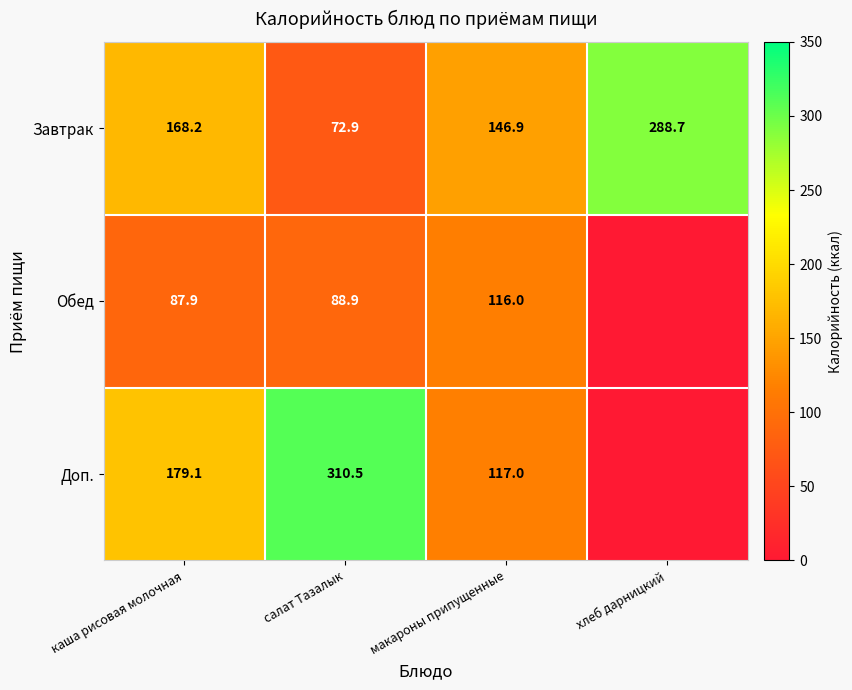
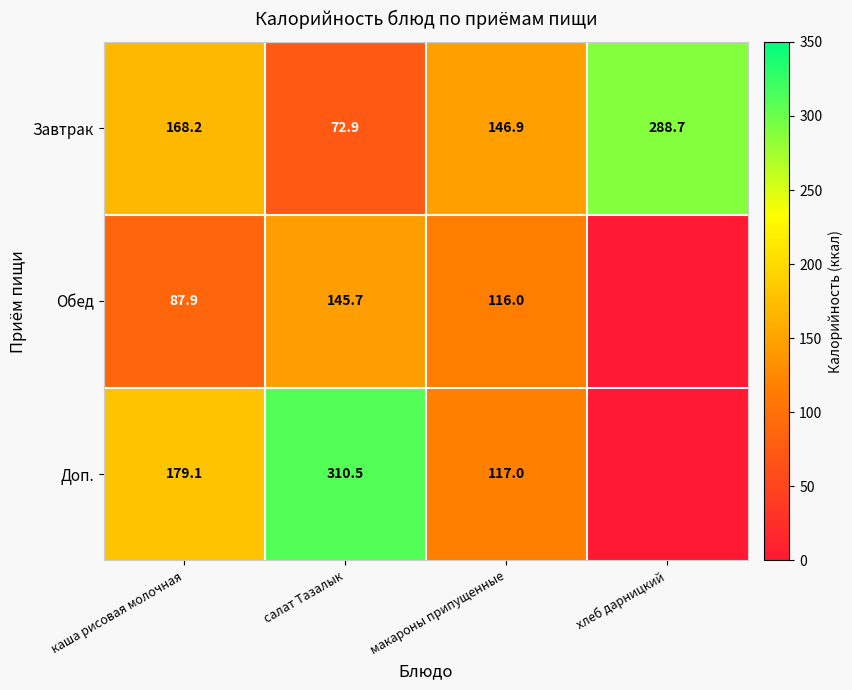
Обед, салат Тазалык: 88.9 -> 145.7
